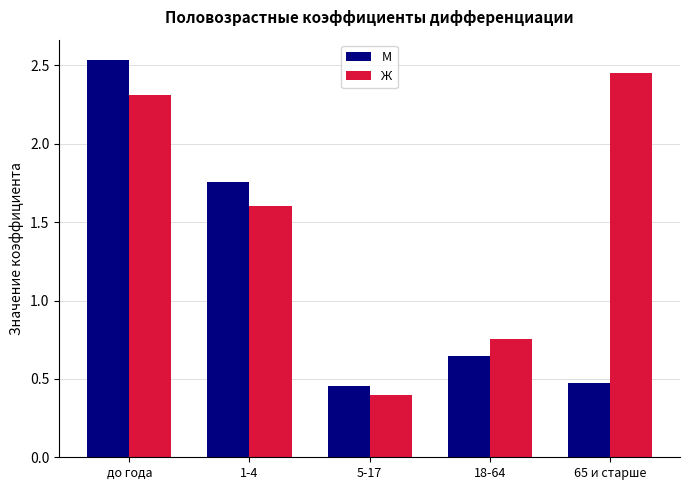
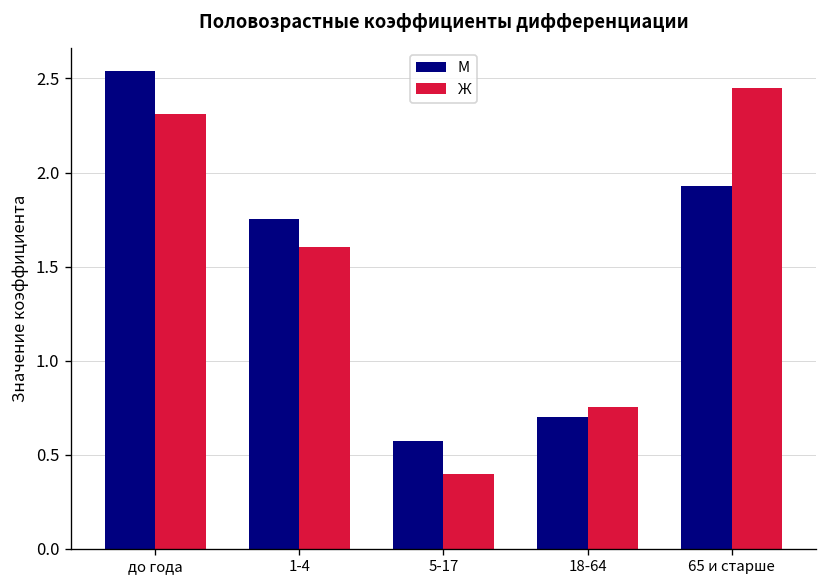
М, 5-17: 0.45 -> 0.57
М, 18-64: 0.65 -> 0.70
М, 65 и старше: 0.47 -> 1.93
